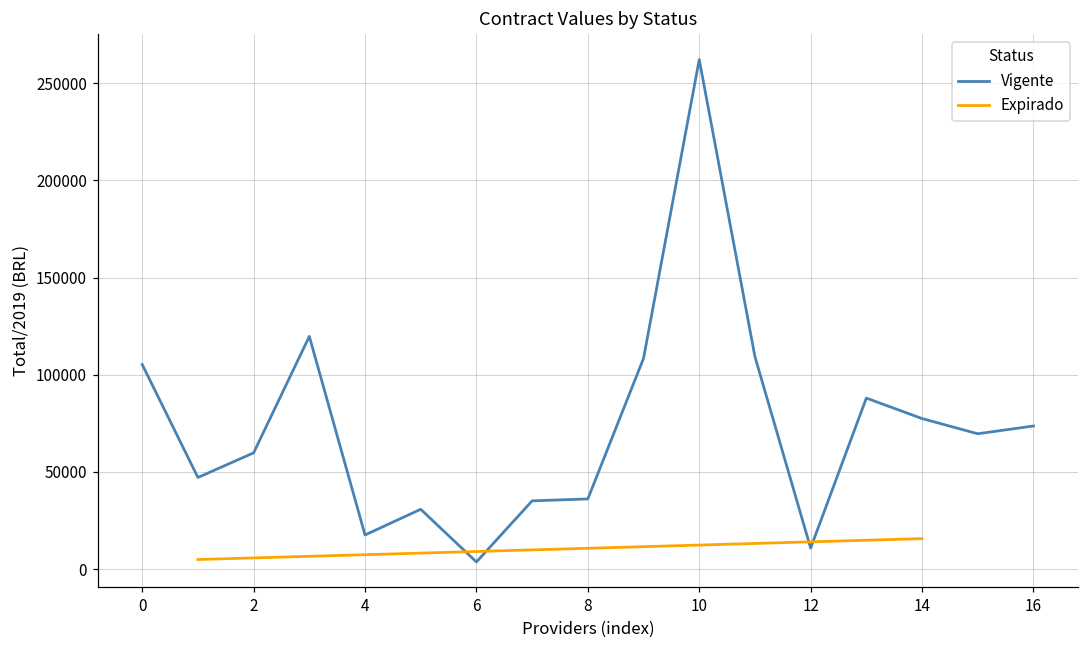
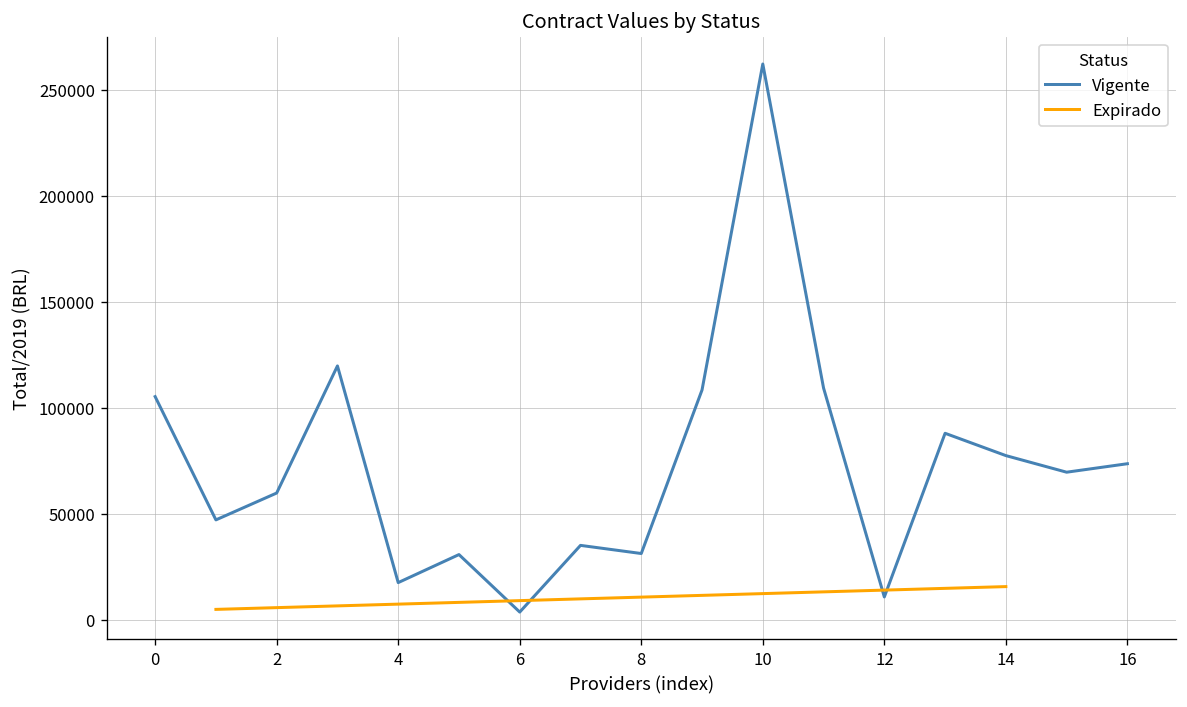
Vigente, 8: 36000 -> 31000
